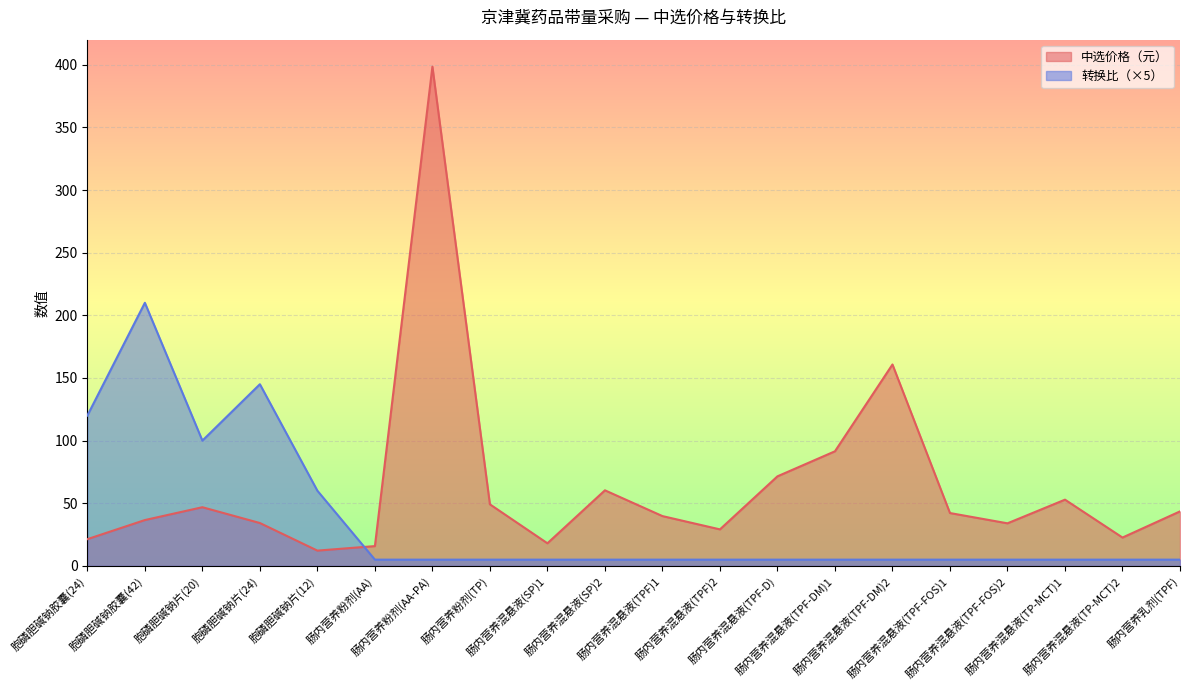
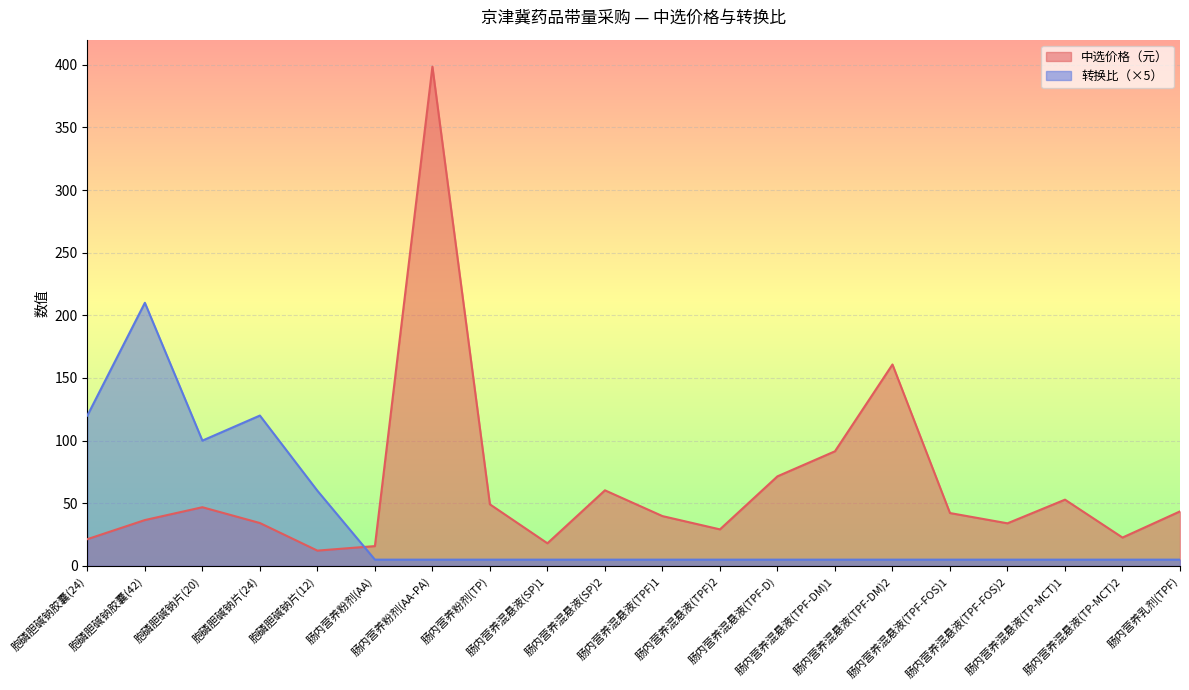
转换比（×5）, 胞磷胆碱钠片(24): 145 -> 120
